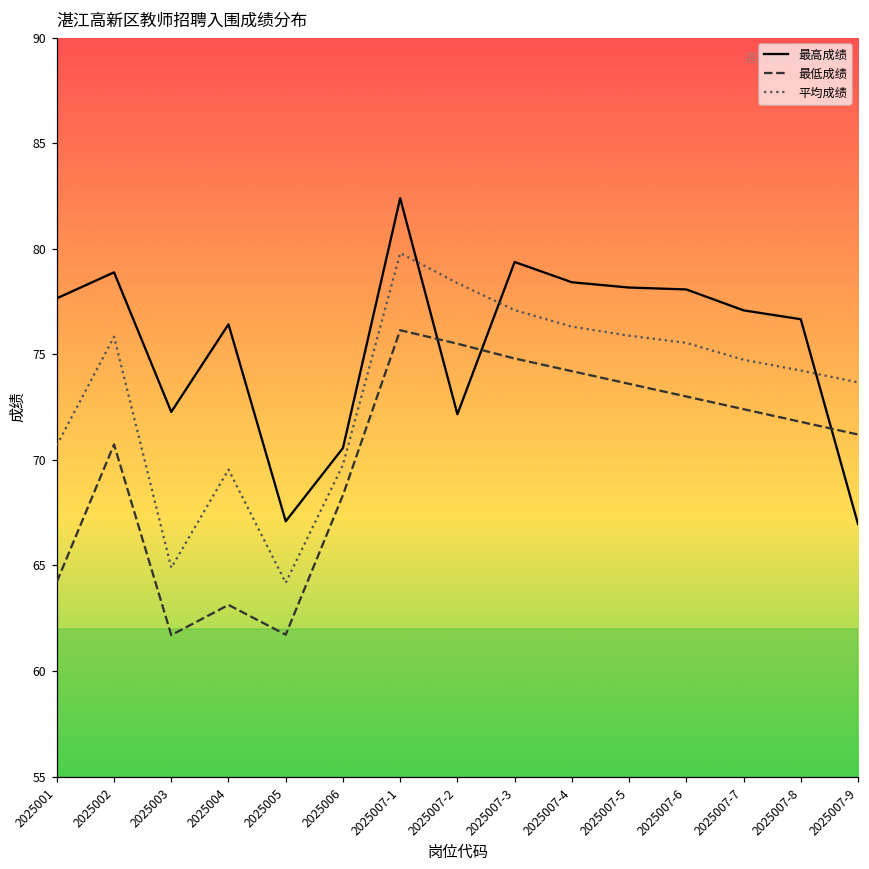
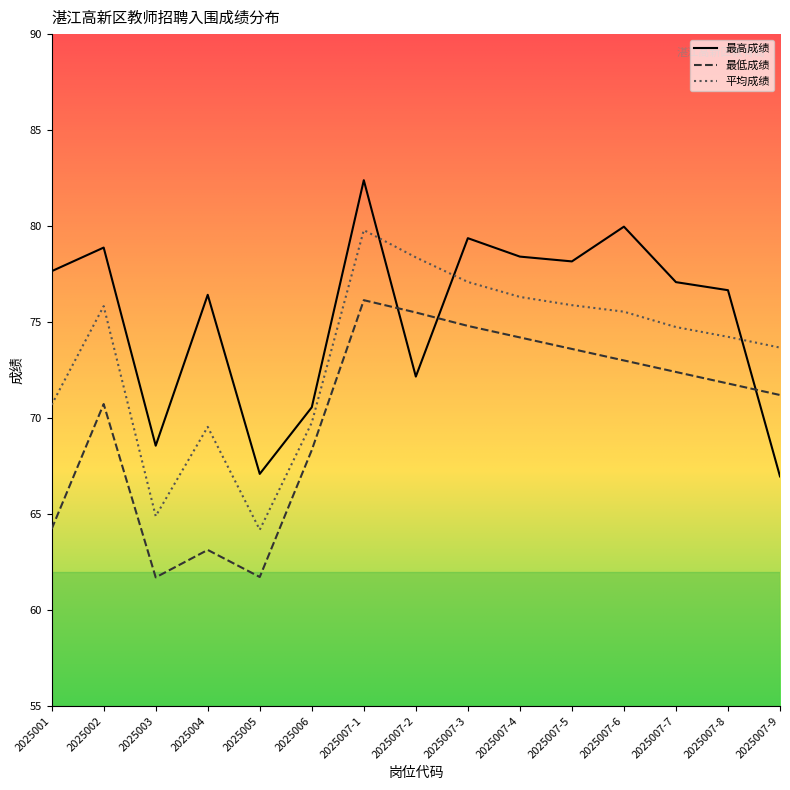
最高成绩, 2025003: 72.3 -> 68.6
最高成绩, 2025007-6: 78.1 -> 80.0
